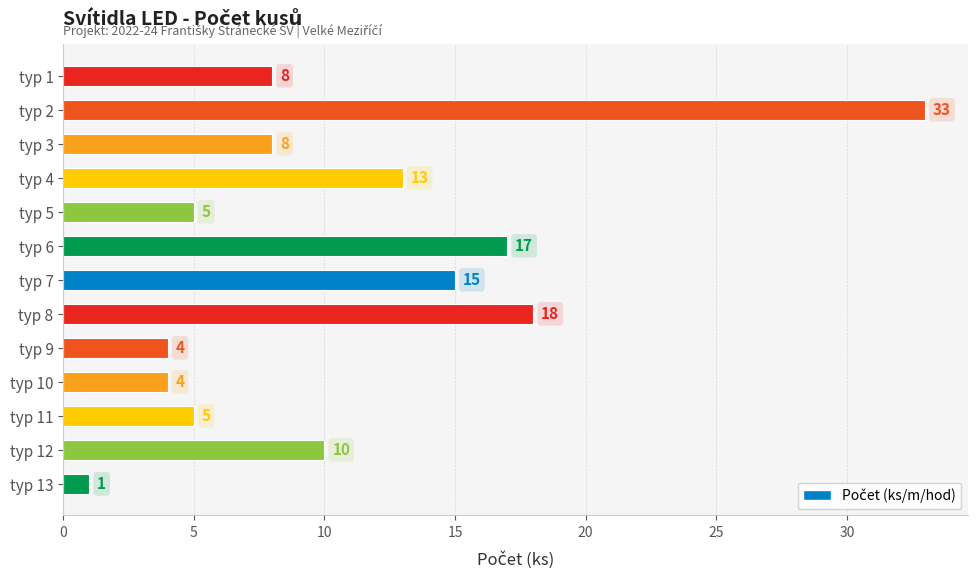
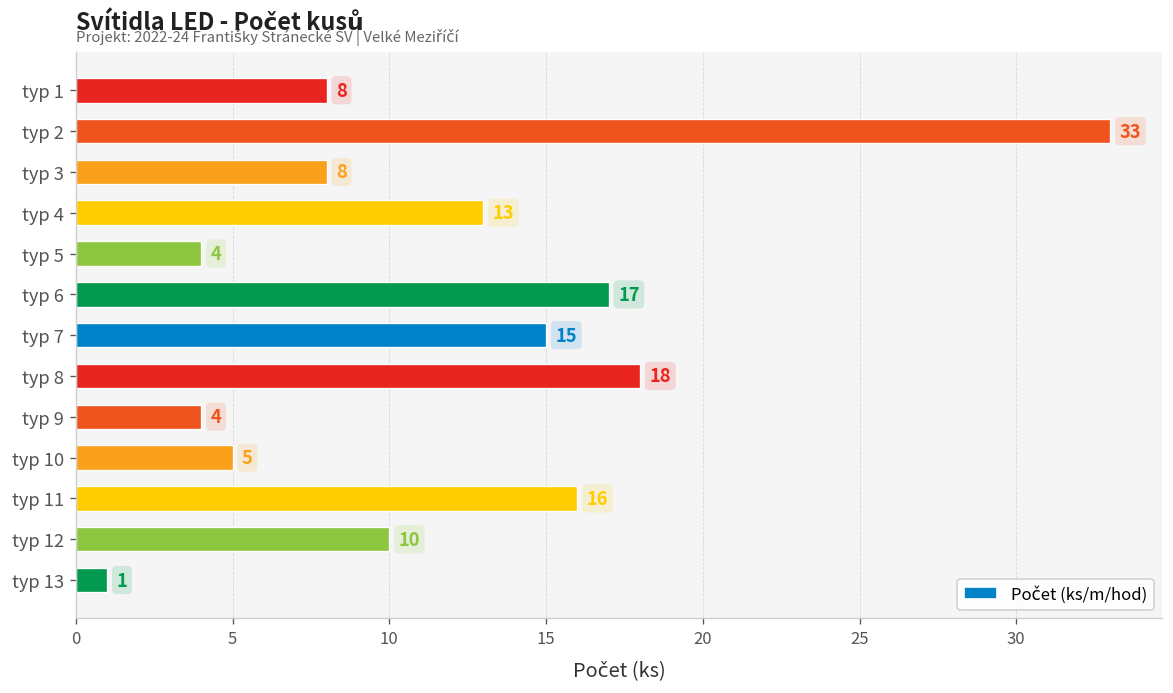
typ 5: 5 -> 4
typ 10: 4 -> 5
typ 11: 5 -> 16
